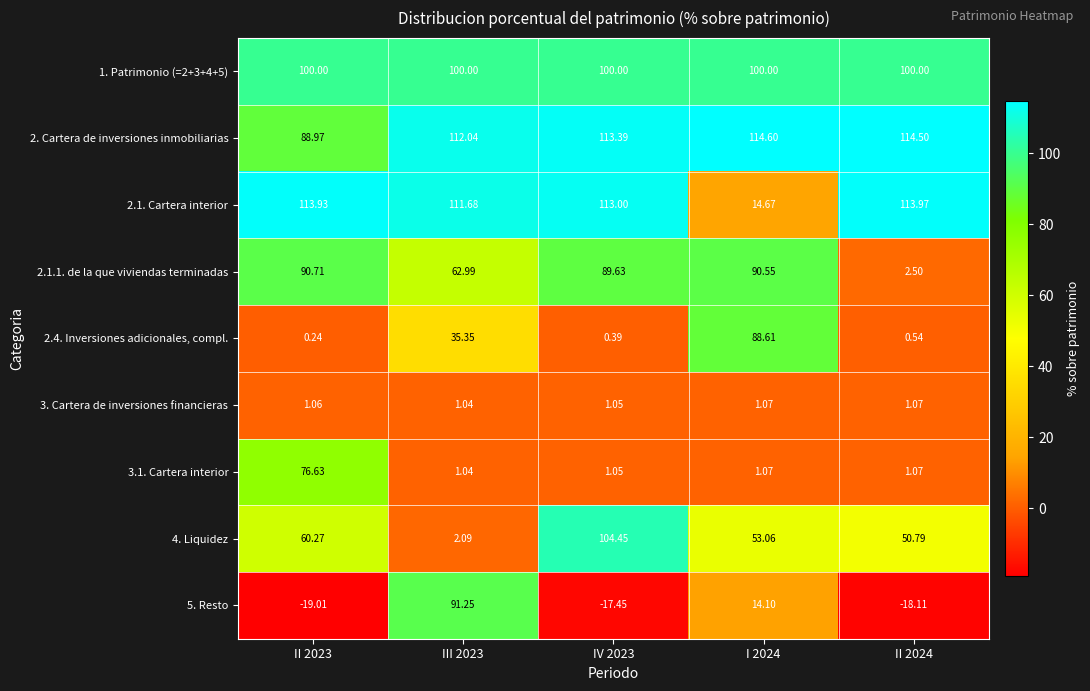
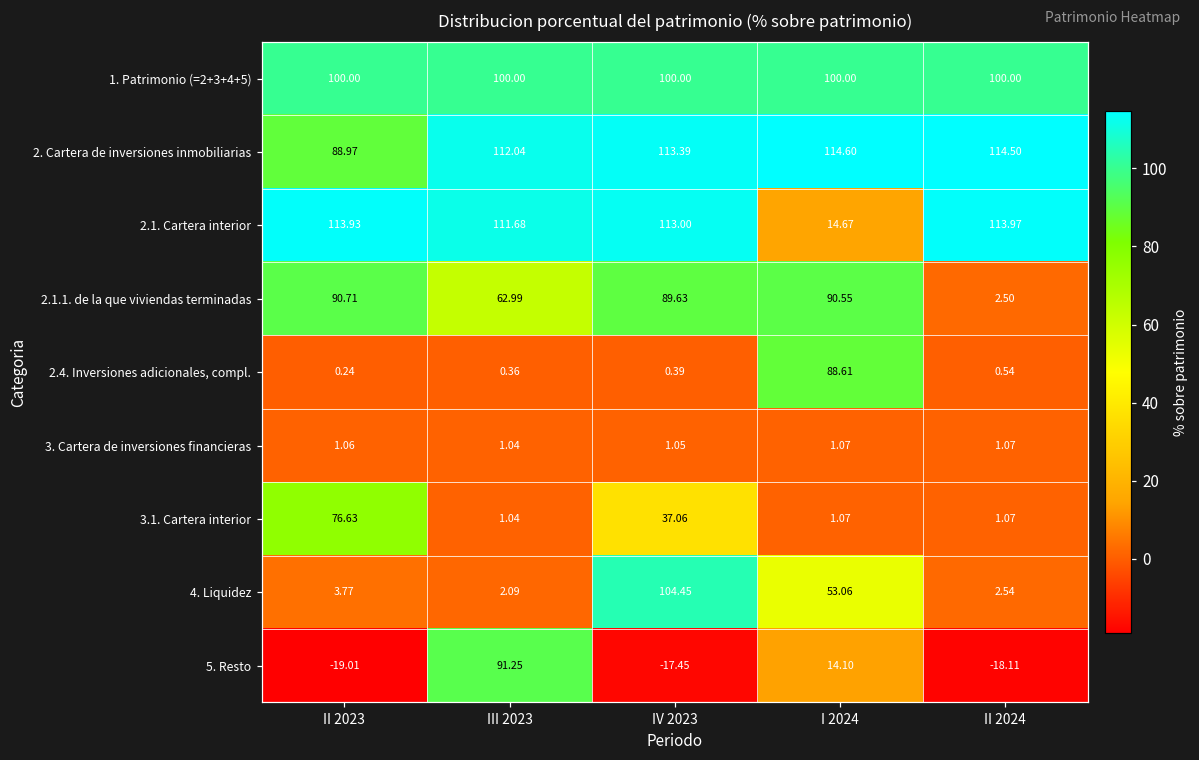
2.4. Inversiones adicionales, compl., III 2023: 35.35 -> 0.36
3.1. Cartera interior, IV 2023: 1.05 -> 37.06
4. Liquidez, II 2023: 60.27 -> 3.77
4. Liquidez, II 2024: 50.79 -> 2.54
